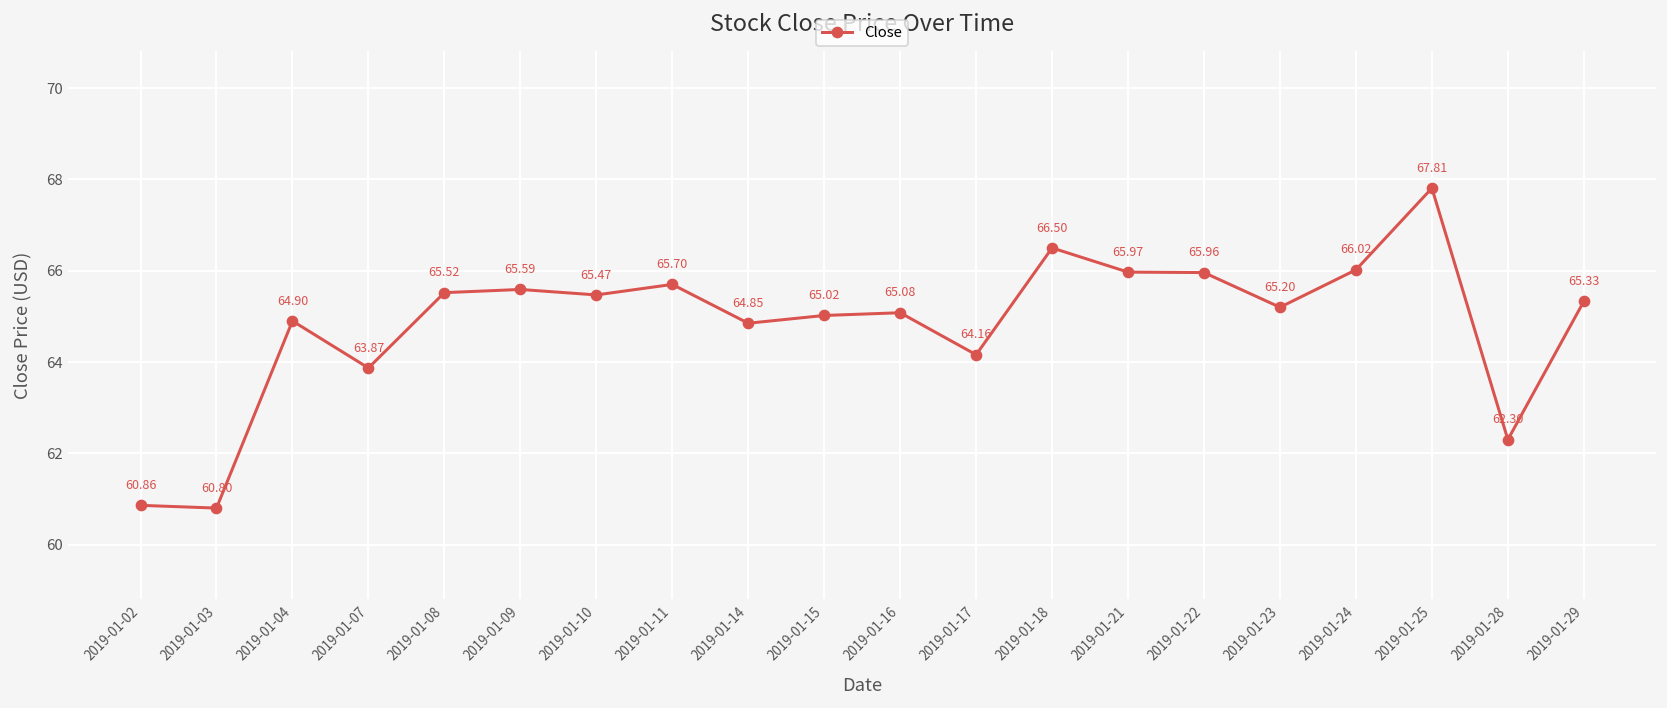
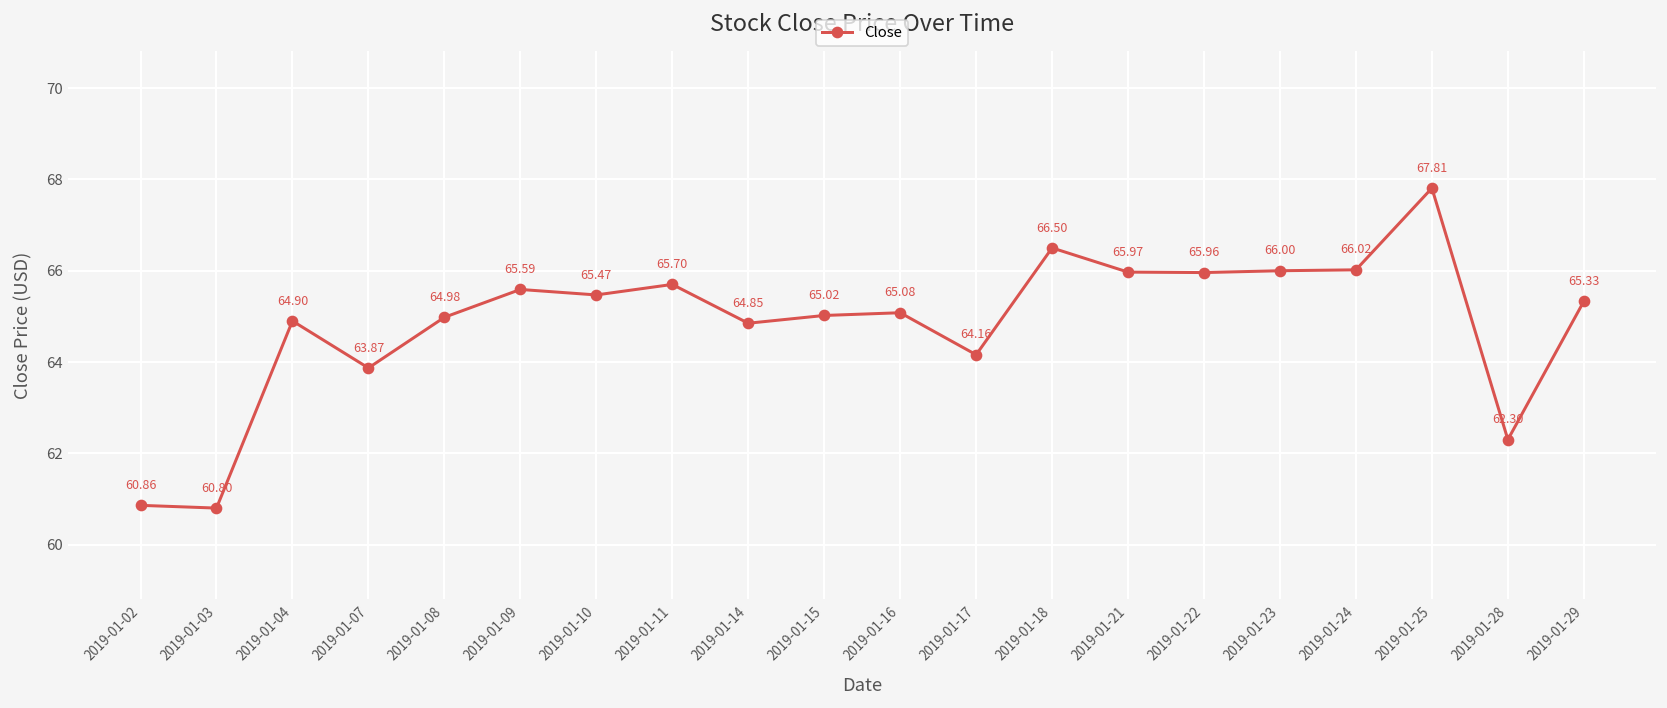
2019-01-08: 65.52 -> 64.98
2019-01-23: 65.20 -> 66.00
